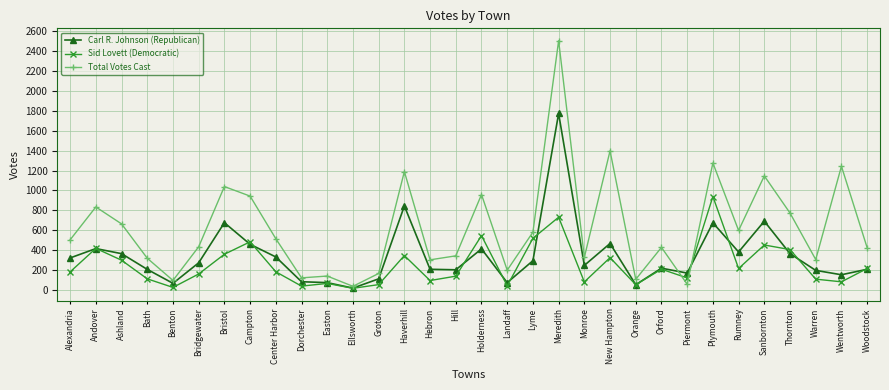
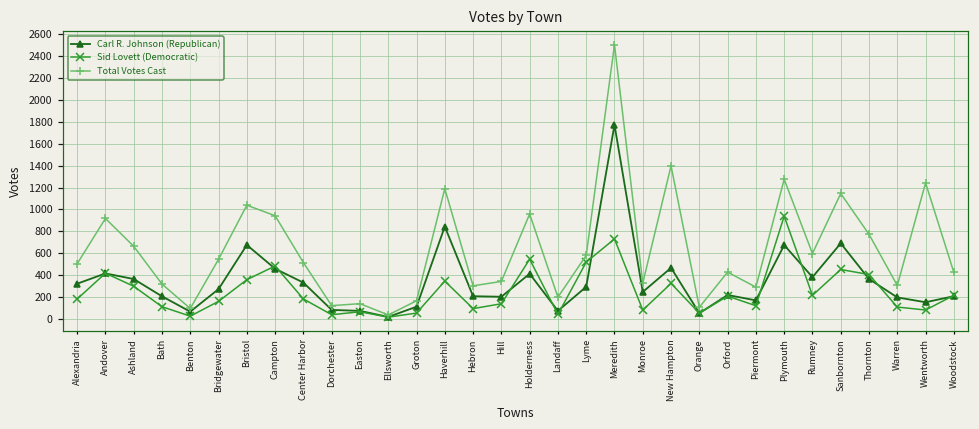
Total Votes Cast, Andover: 800 -> 900
Total Votes Cast, Bridgewater: 400 -> 500
Total Votes Cast, Piermont: 100 -> 300
